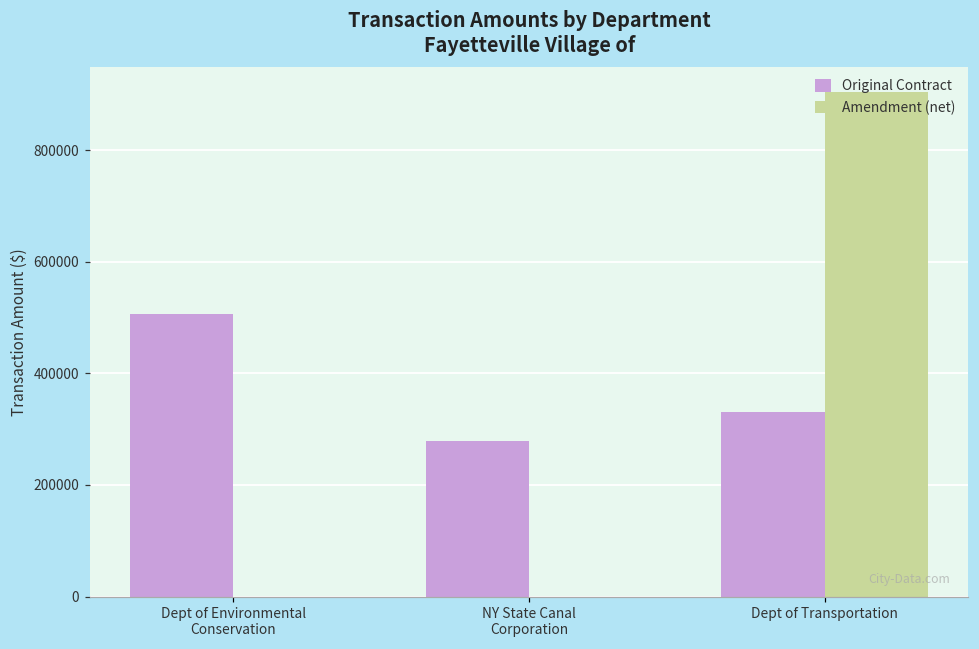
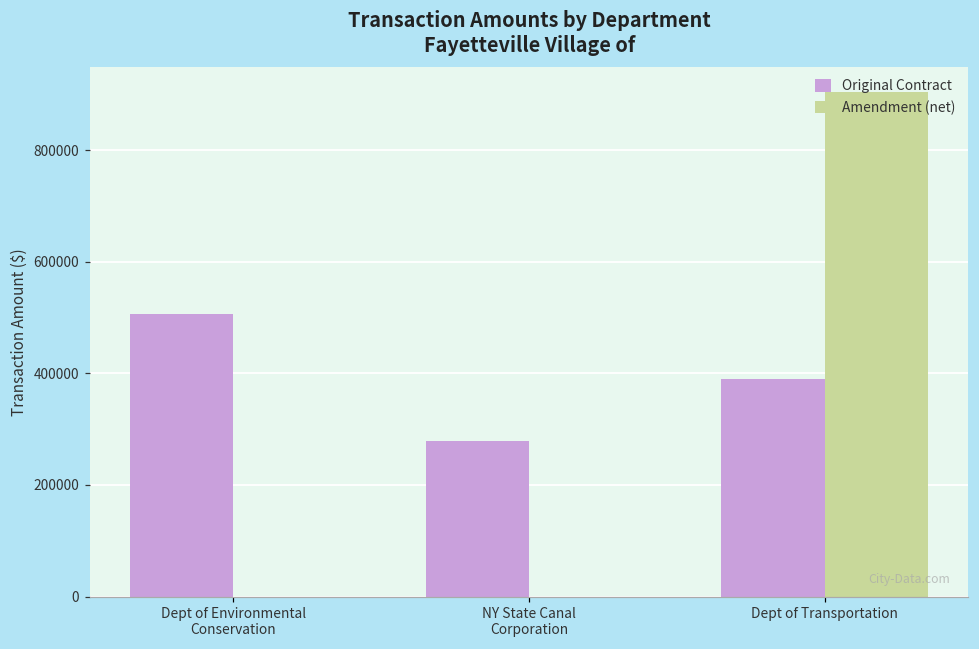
Original Contract, Dept of Transportation: 330000 -> 390000
